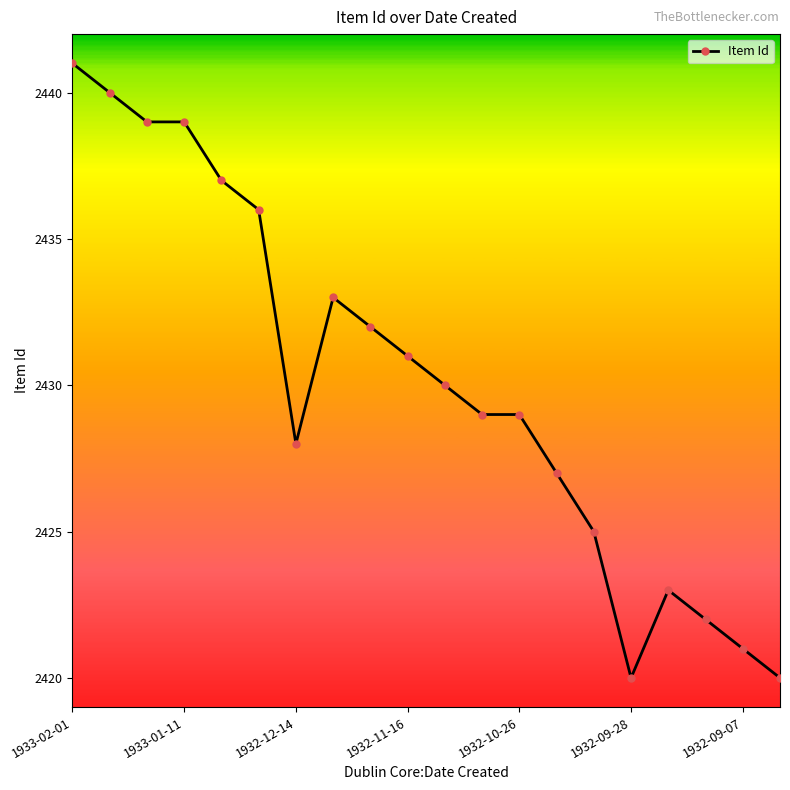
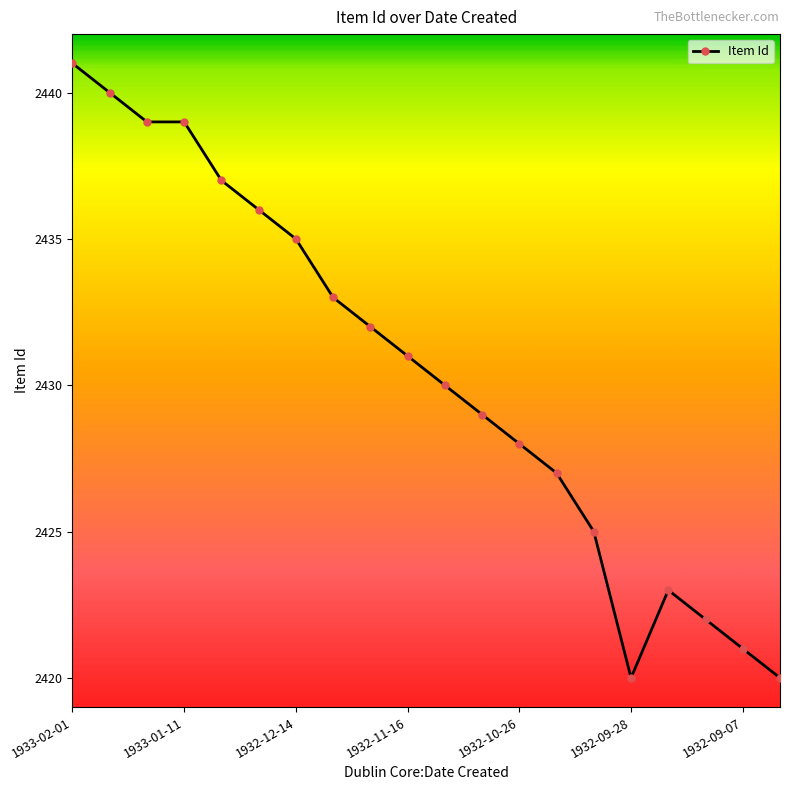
1932-12-14: 2428 -> 2435
1932-10-26: 2429 -> 2428
